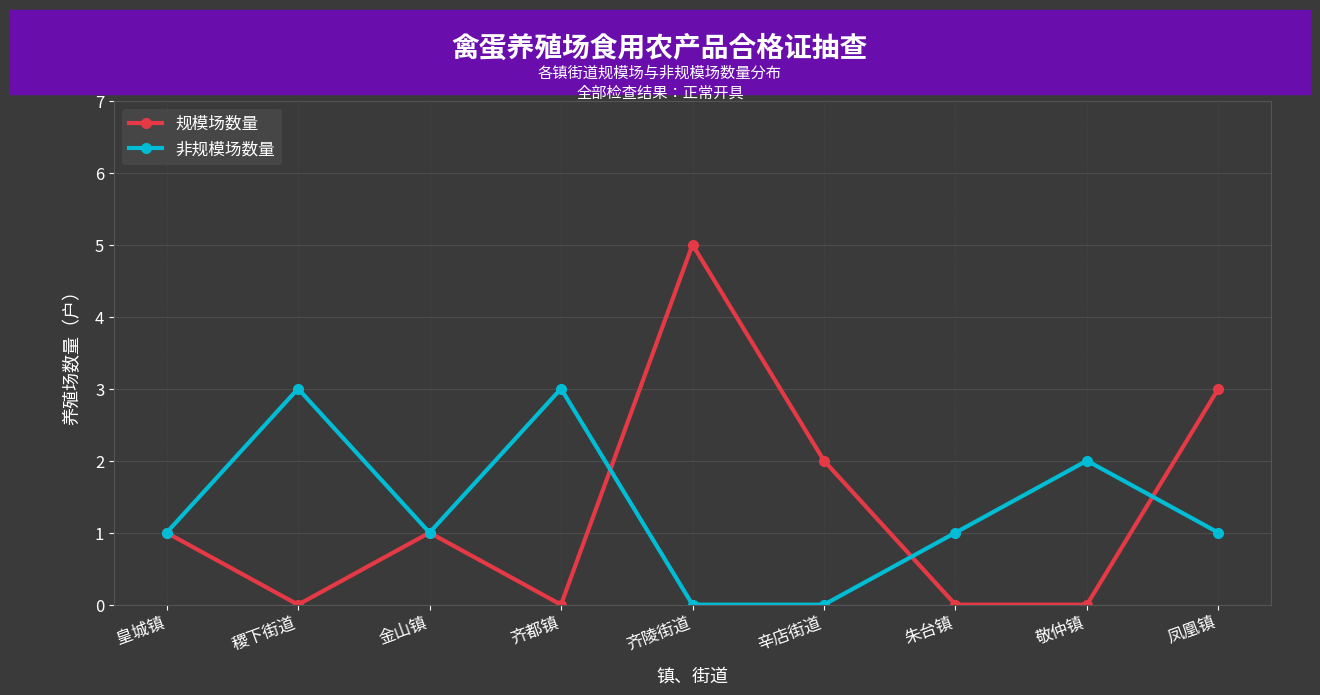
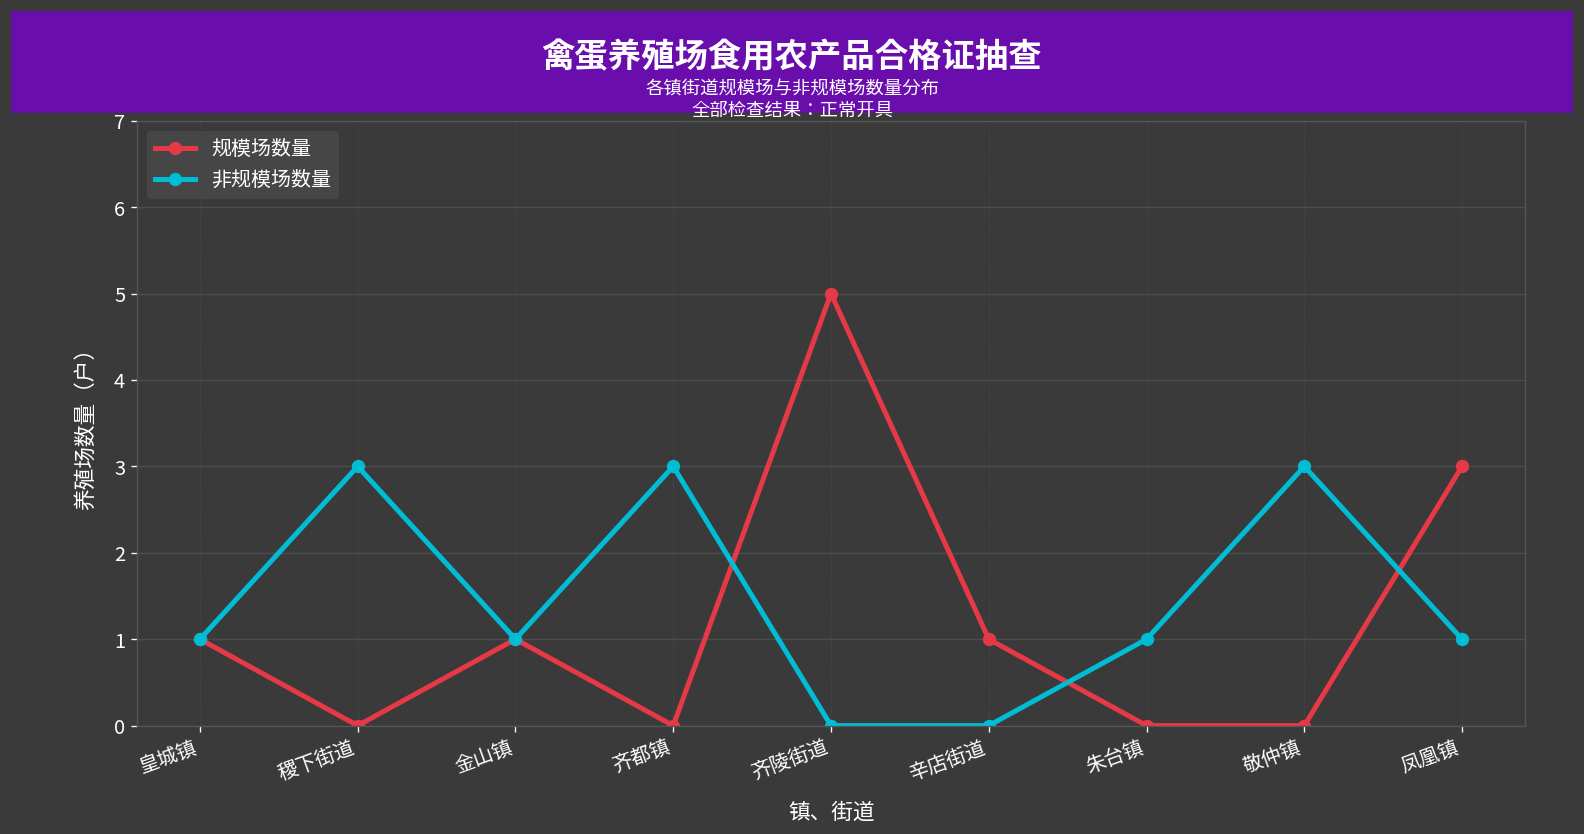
规模场数量, 辛店街道: 2 -> 1
非规模场数量, 敬仲镇: 2 -> 3
